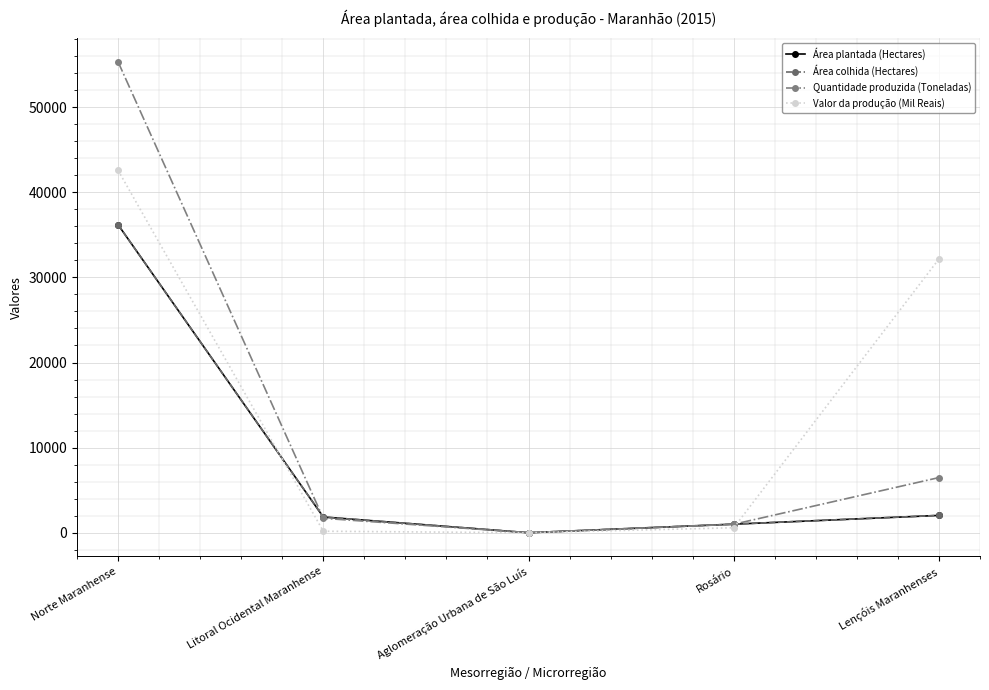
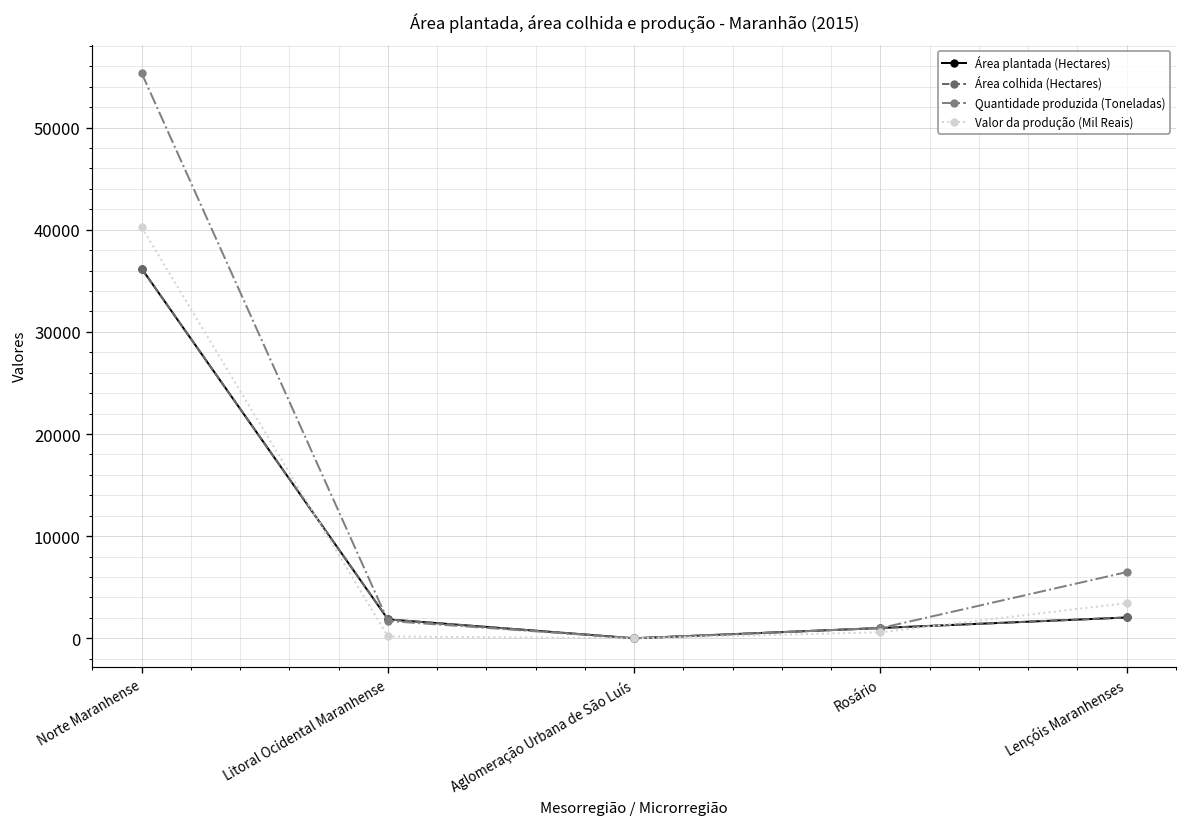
Valor da produção (Mil Reais), Norte Maranhense: 43000 -> 40000
Valor da produção (Mil Reais), Lençóis Maranhenses: 32000 -> 3000
